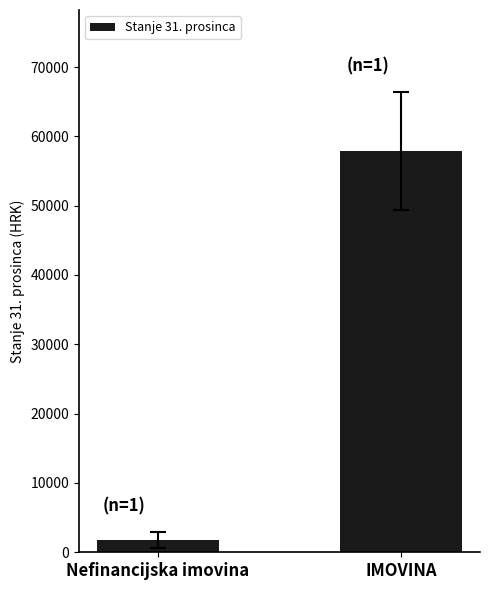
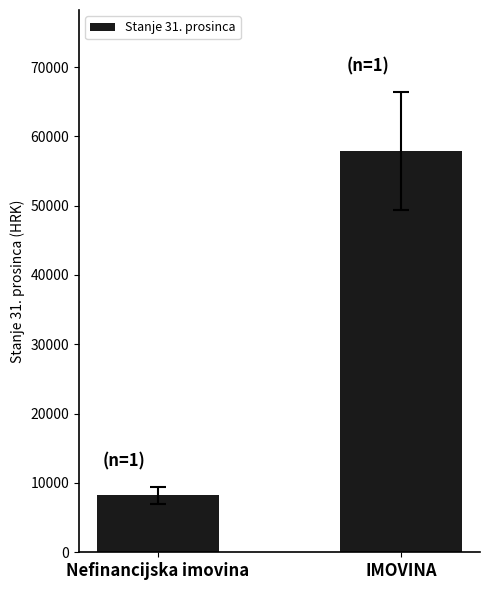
Stanje 31. prosinca, Nefinancijska imovina: 2000 -> 8000
